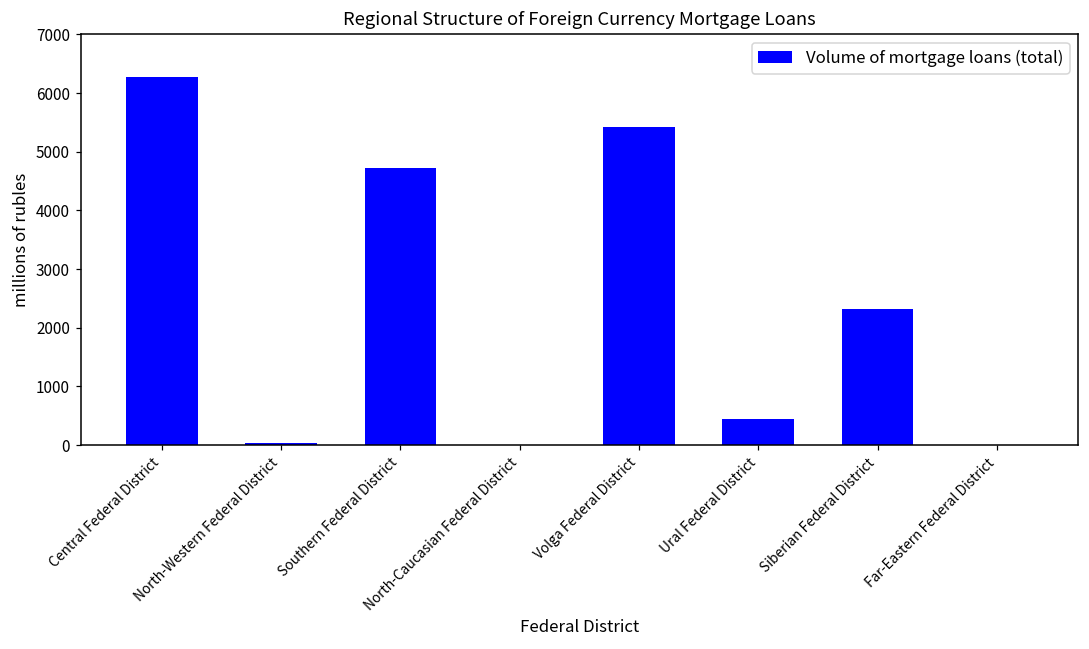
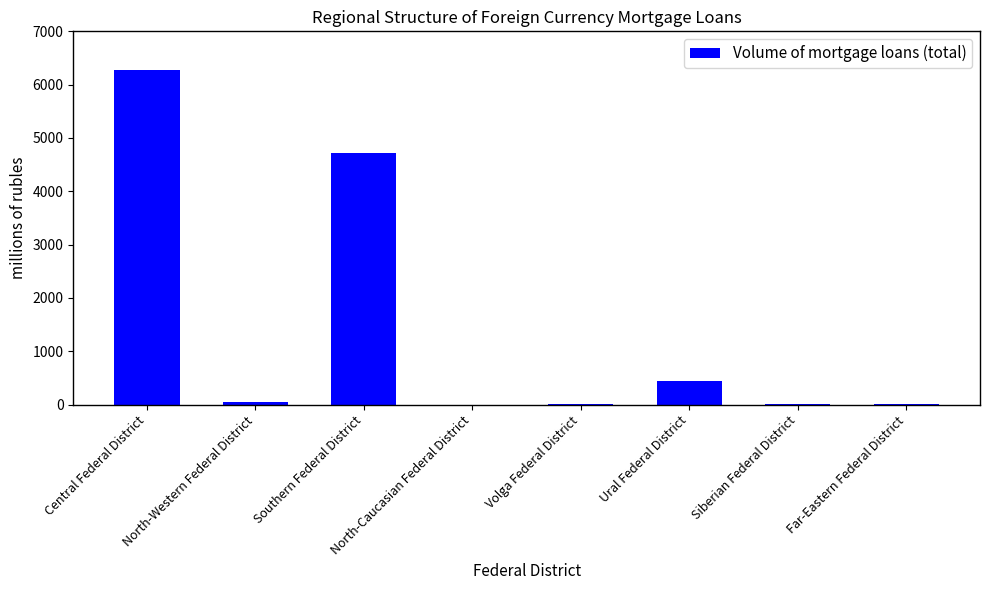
Volga Federal District: 5400 -> 0
Siberian Federal District: 2300 -> 0
